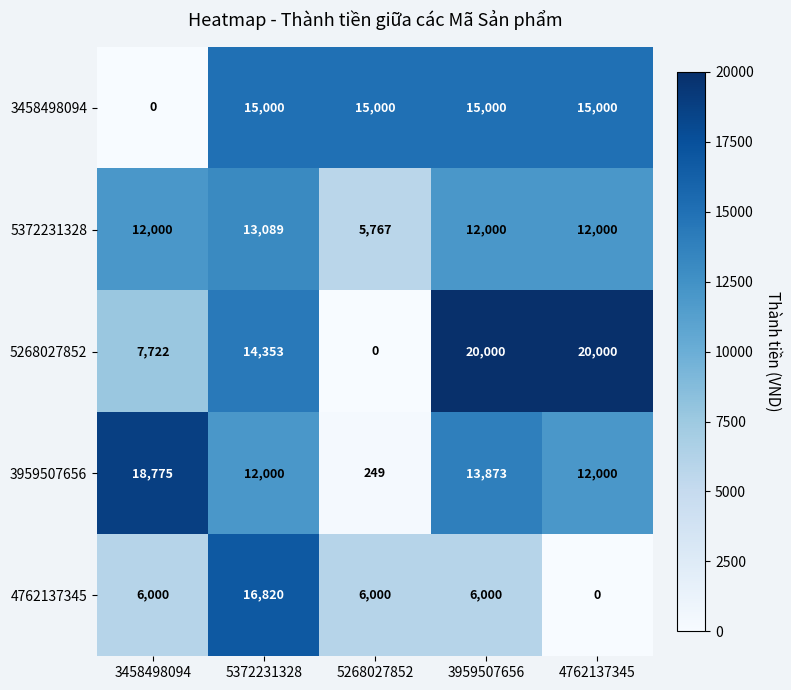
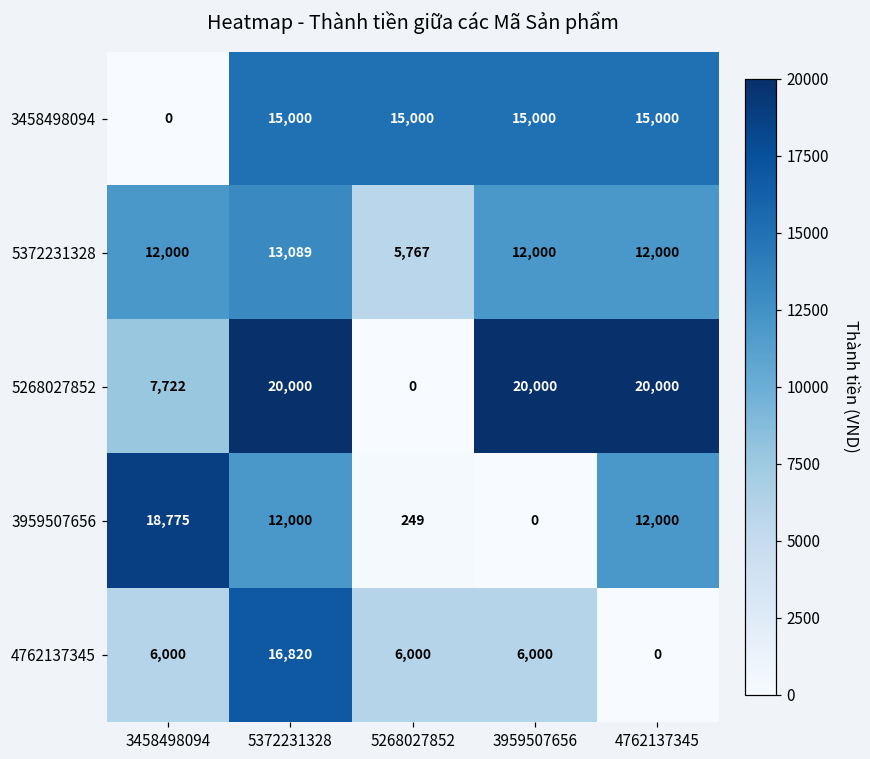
5268027852, 5372231328: 14,353 -> 20,000
3959507656, 3959507656: 13,873 -> 0
